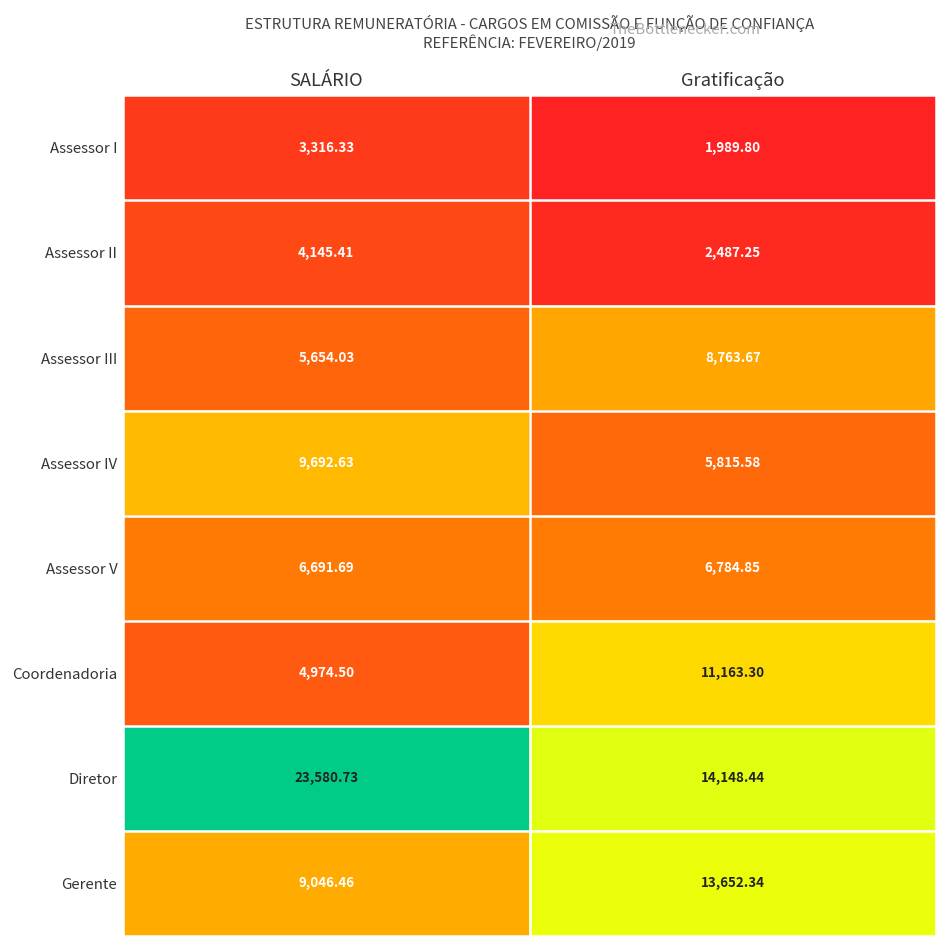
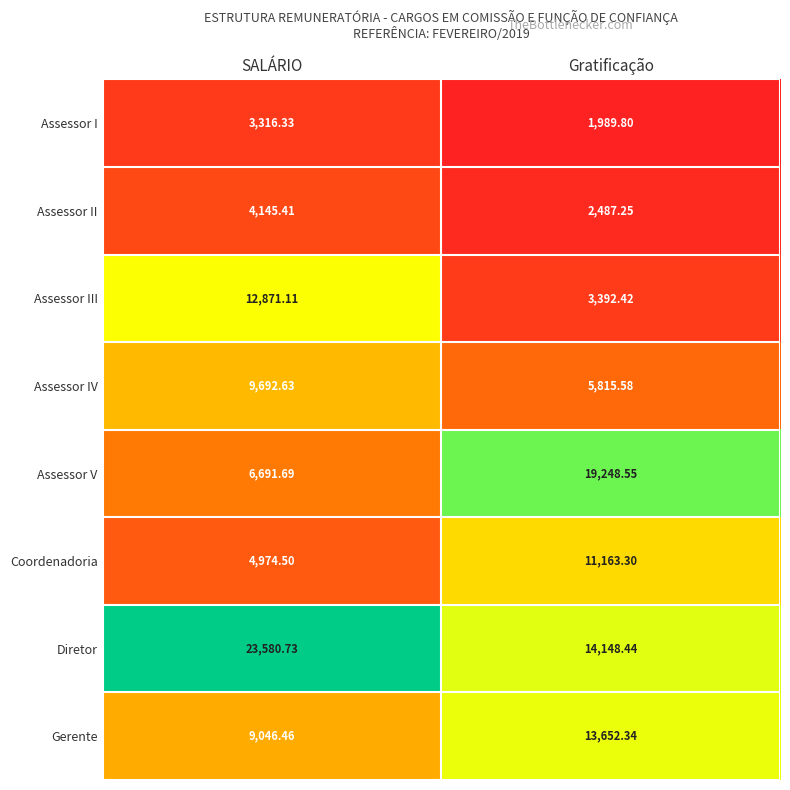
Assessor III, SALÁRIO: 5,654.03 -> 12,871.11
Assessor III, Gratificação: 8,763.67 -> 3,392.42
Assessor V, Gratificação: 6,784.85 -> 19,248.55
